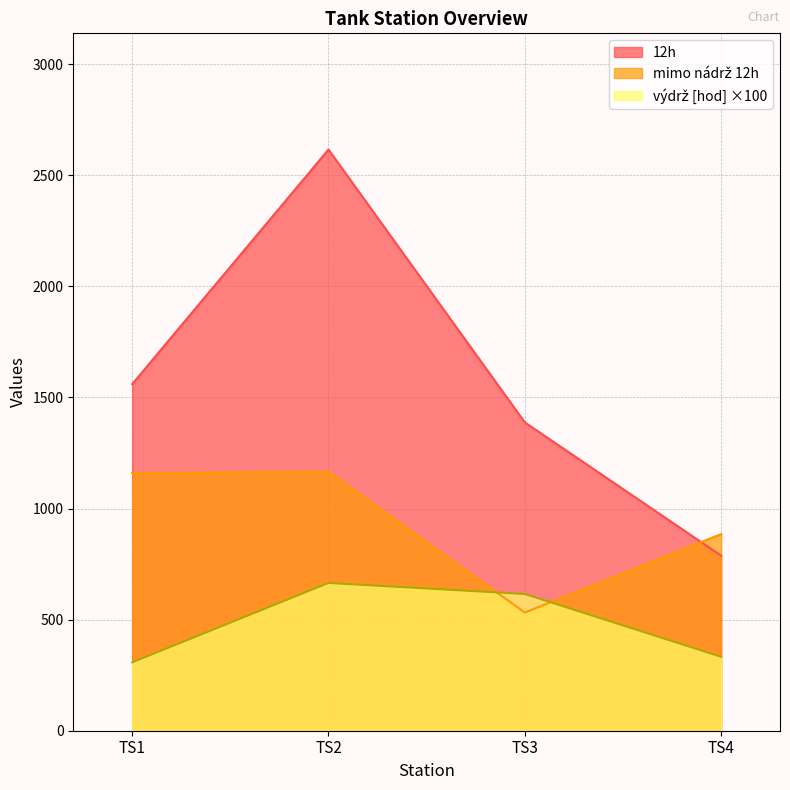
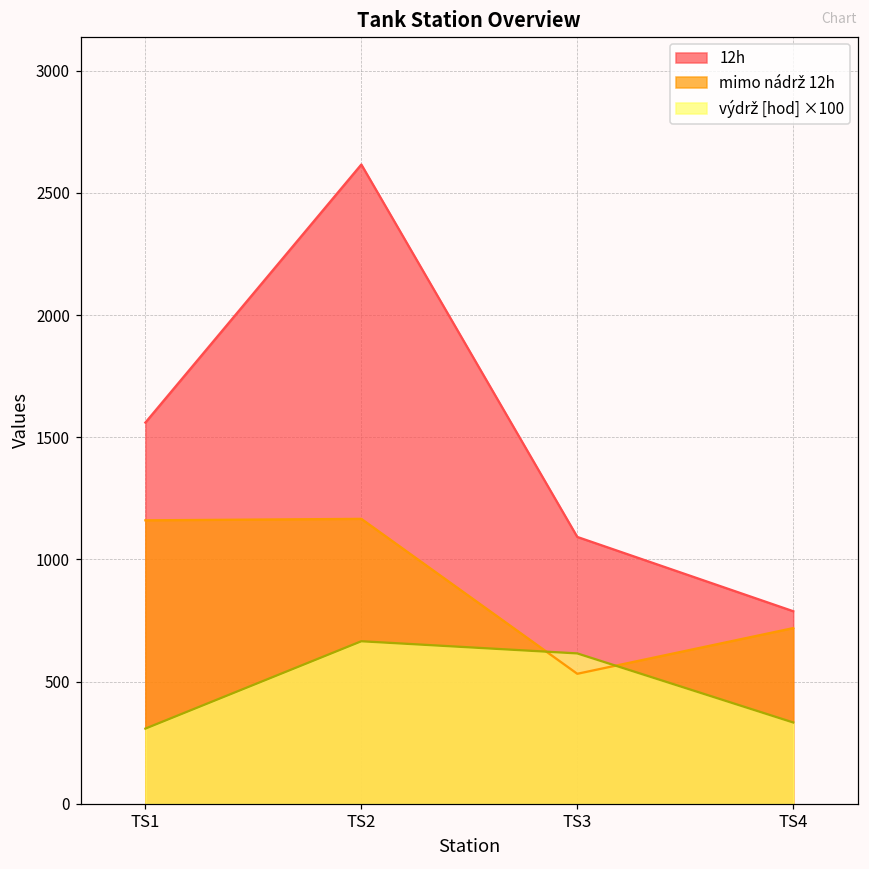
12h, TS3: 1390 -> 1090
mimo nádrž 12h, TS4: 890 -> 720
